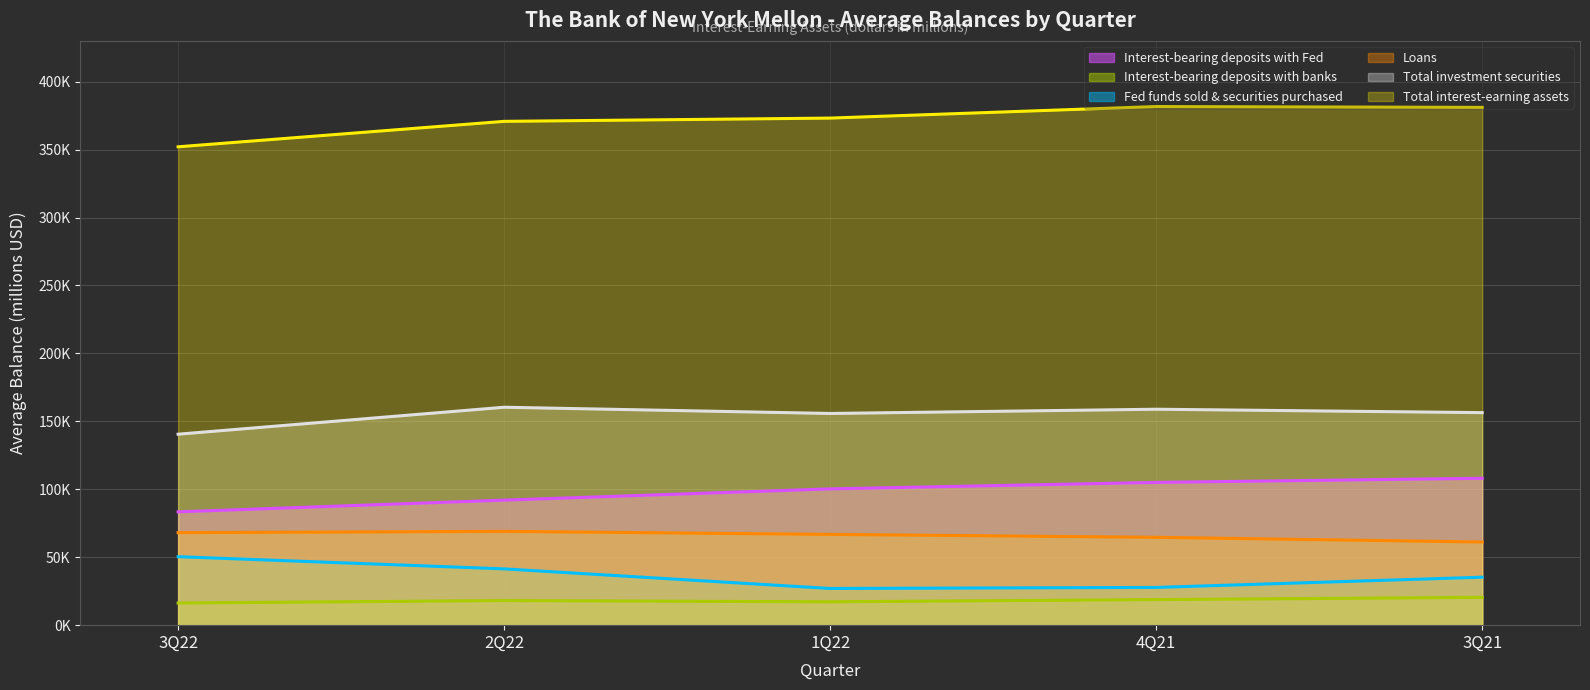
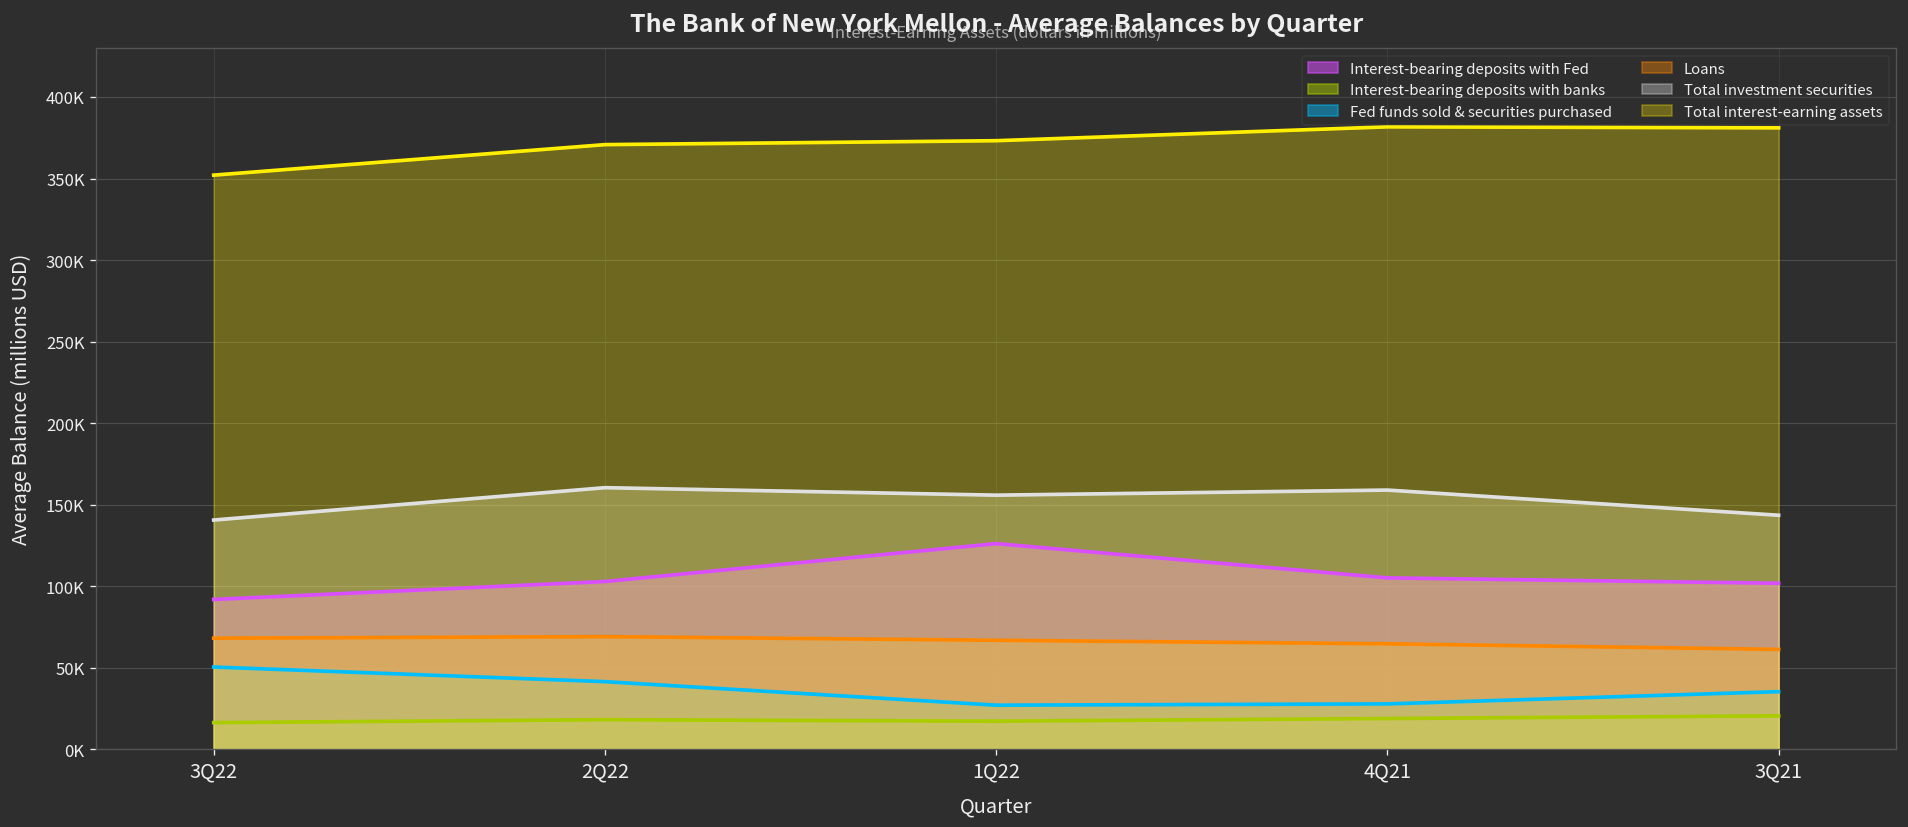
Interest-bearing deposits with Fed, 3Q22: 83000 -> 92000
Interest-bearing deposits with Fed, 2Q22: 92000 -> 103000
Interest-bearing deposits with Fed, 1Q22: 100000 -> 126000
Interest-bearing deposits with Fed, 3Q21: 108000 -> 102000
Total investment securities, 3Q21: 156000 -> 143000
